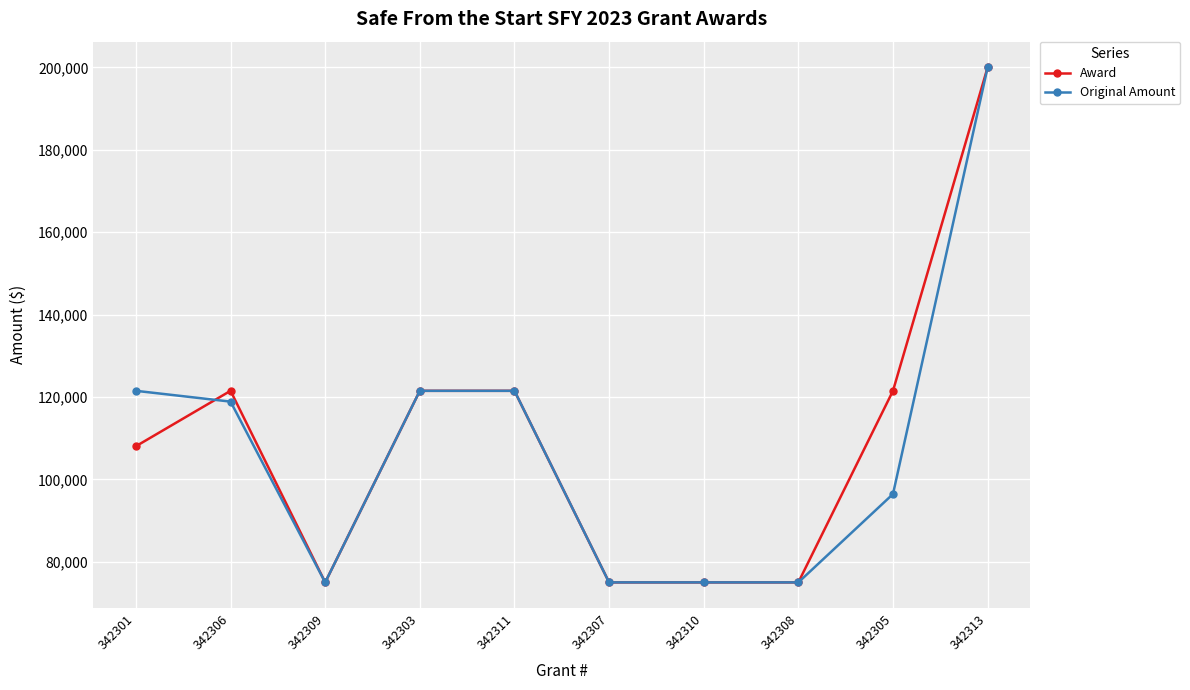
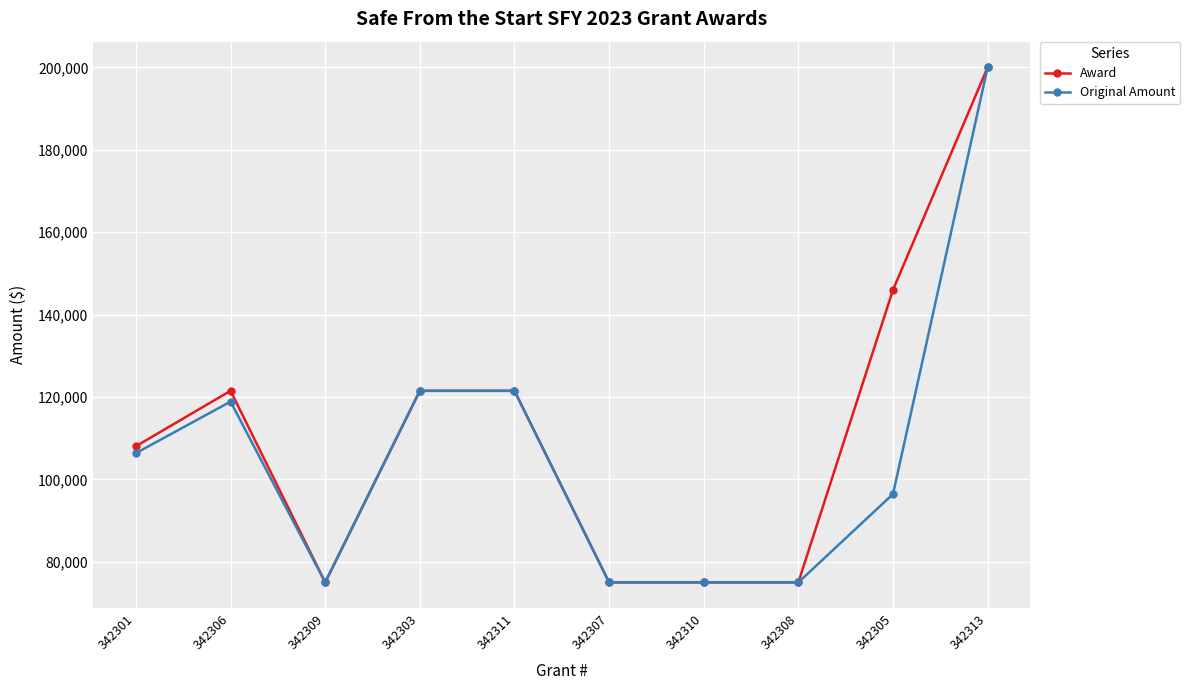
Original Amount, 342301: 122,000 -> 106,000
Award, 342305: 122,000 -> 146,000
